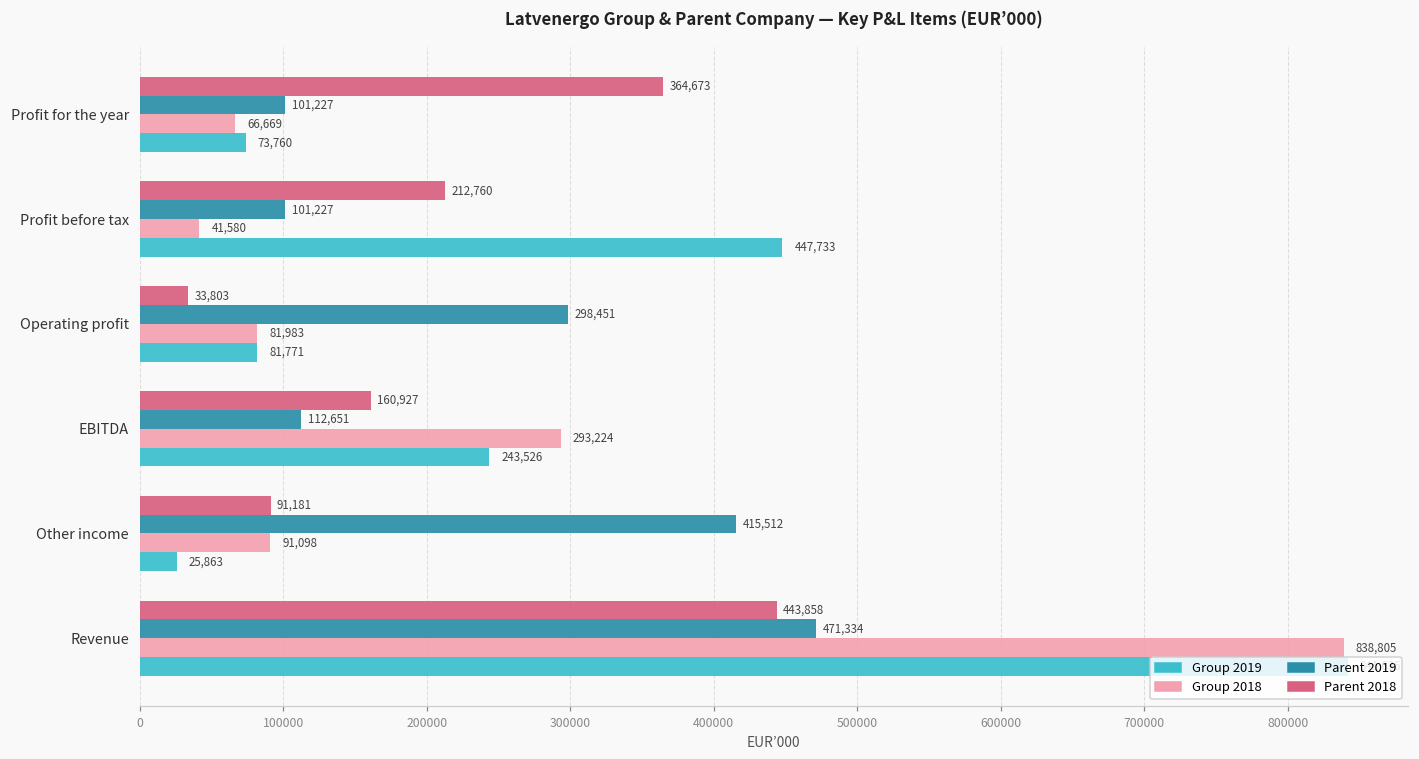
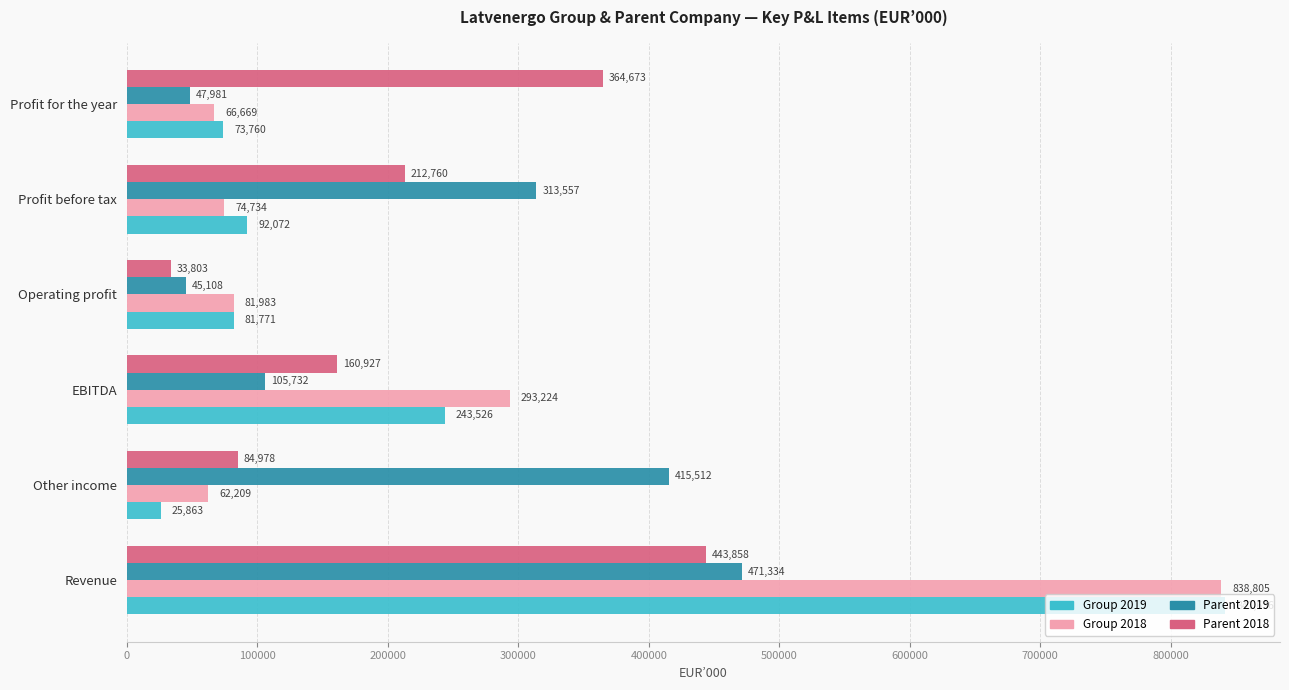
Parent 2019, Profit for the year: 101,227 -> 47,981
Parent 2019, Profit before tax: 101,227 -> 313,557
Group 2018, Profit before tax: 41,580 -> 74,734
Group 2019, Profit before tax: 447,733 -> 92,072
Parent 2019, Operating profit: 298,451 -> 45,108
Parent 2019, EBITDA: 112,651 -> 105,732
Parent 2018, Other income: 91,181 -> 84,978
Group 2018, Other income: 91,098 -> 62,209
